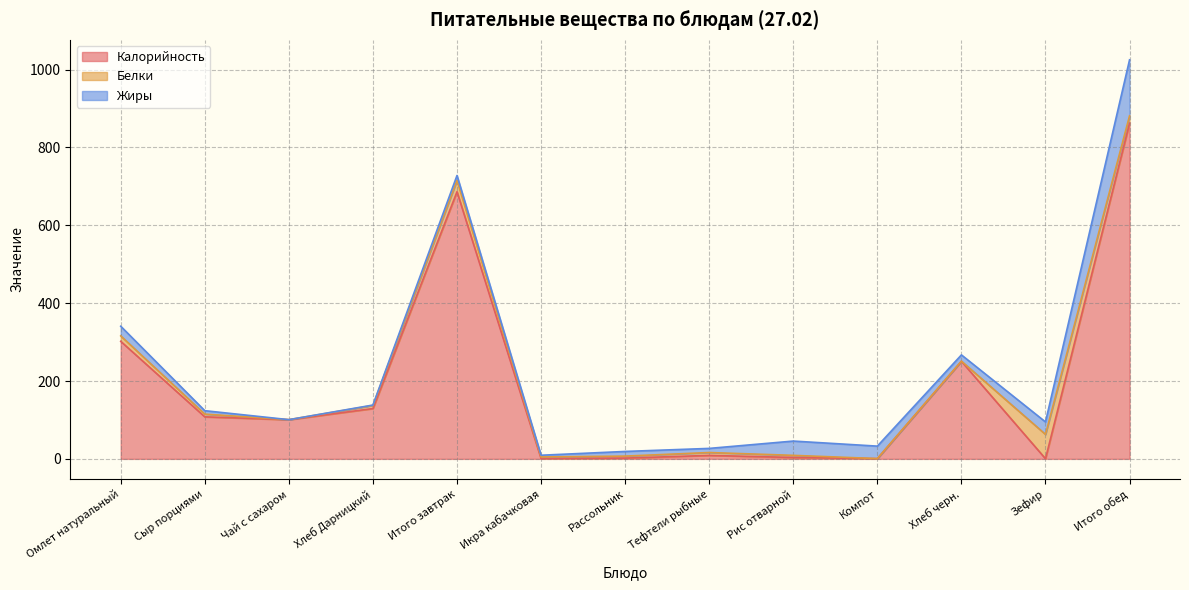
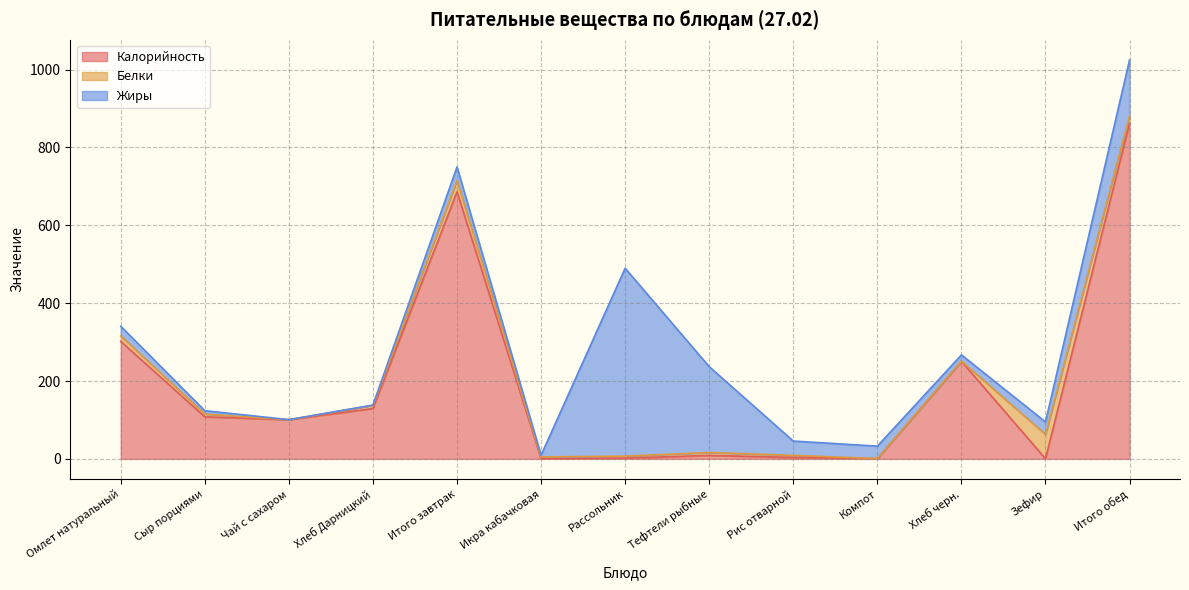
Жиры, Итого завтрак: 10 -> 30
Жиры, Рассольник: 10 -> 480
Жиры, Тефтели рыбные: 10 -> 220
